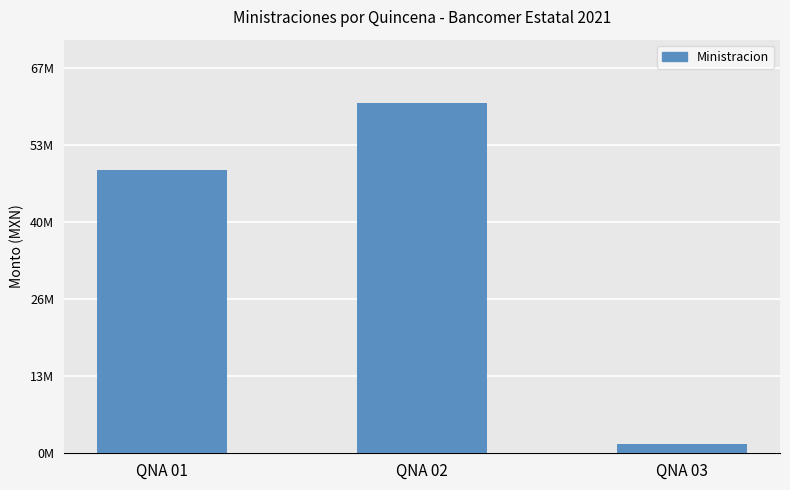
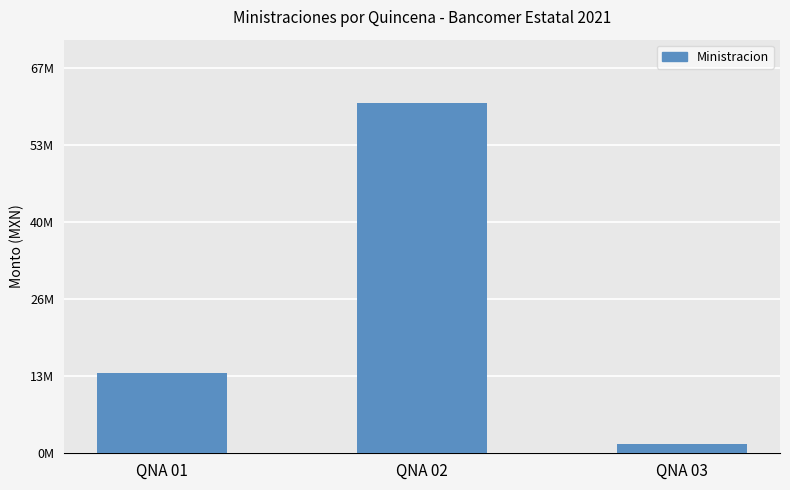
QNA 01: 49000000 -> 14000000
